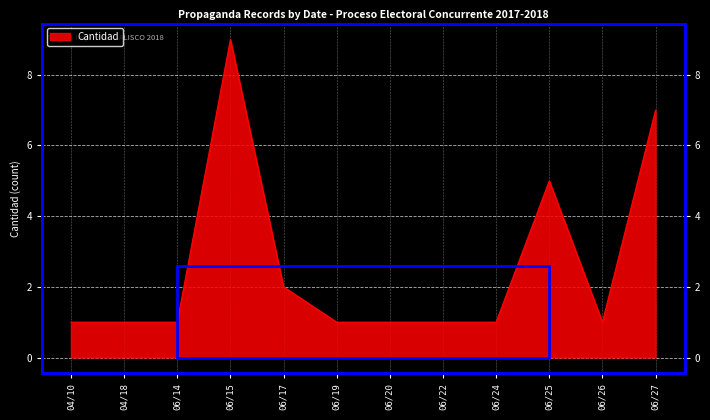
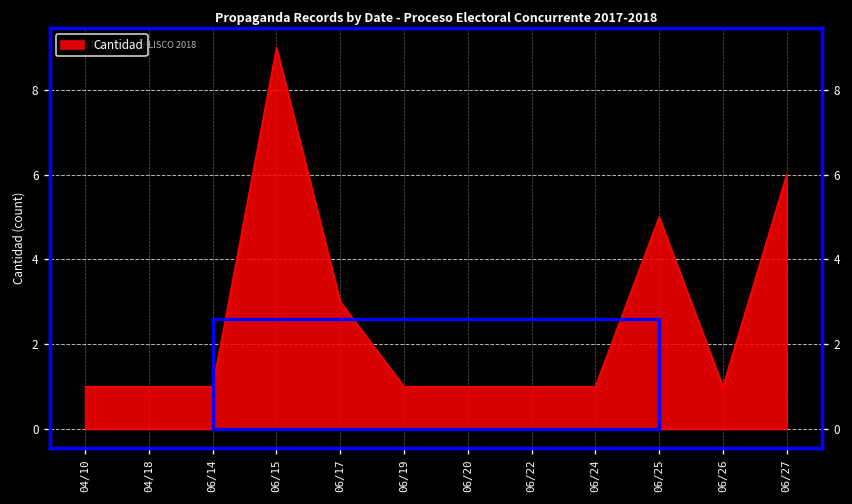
06/17: 2 -> 3
06/27: 7 -> 6
